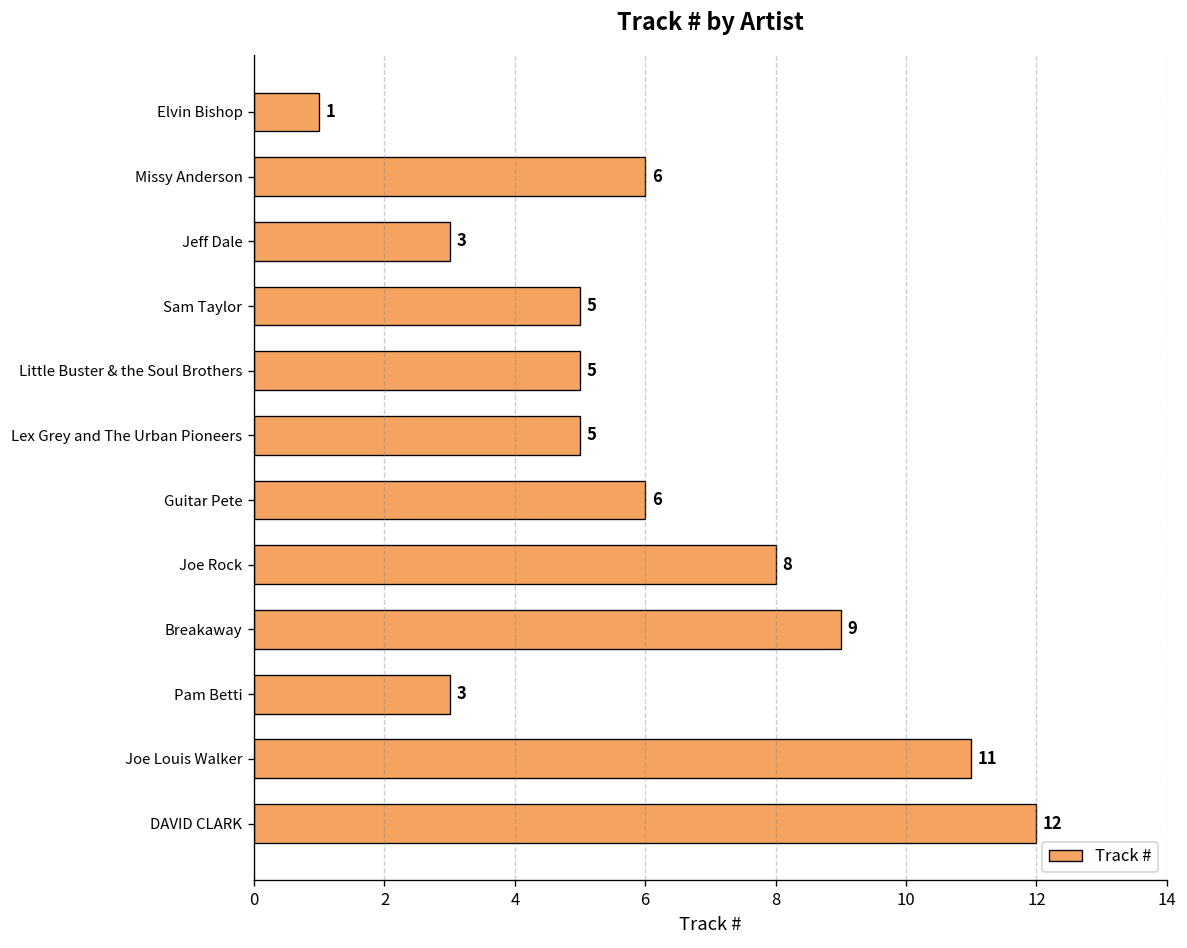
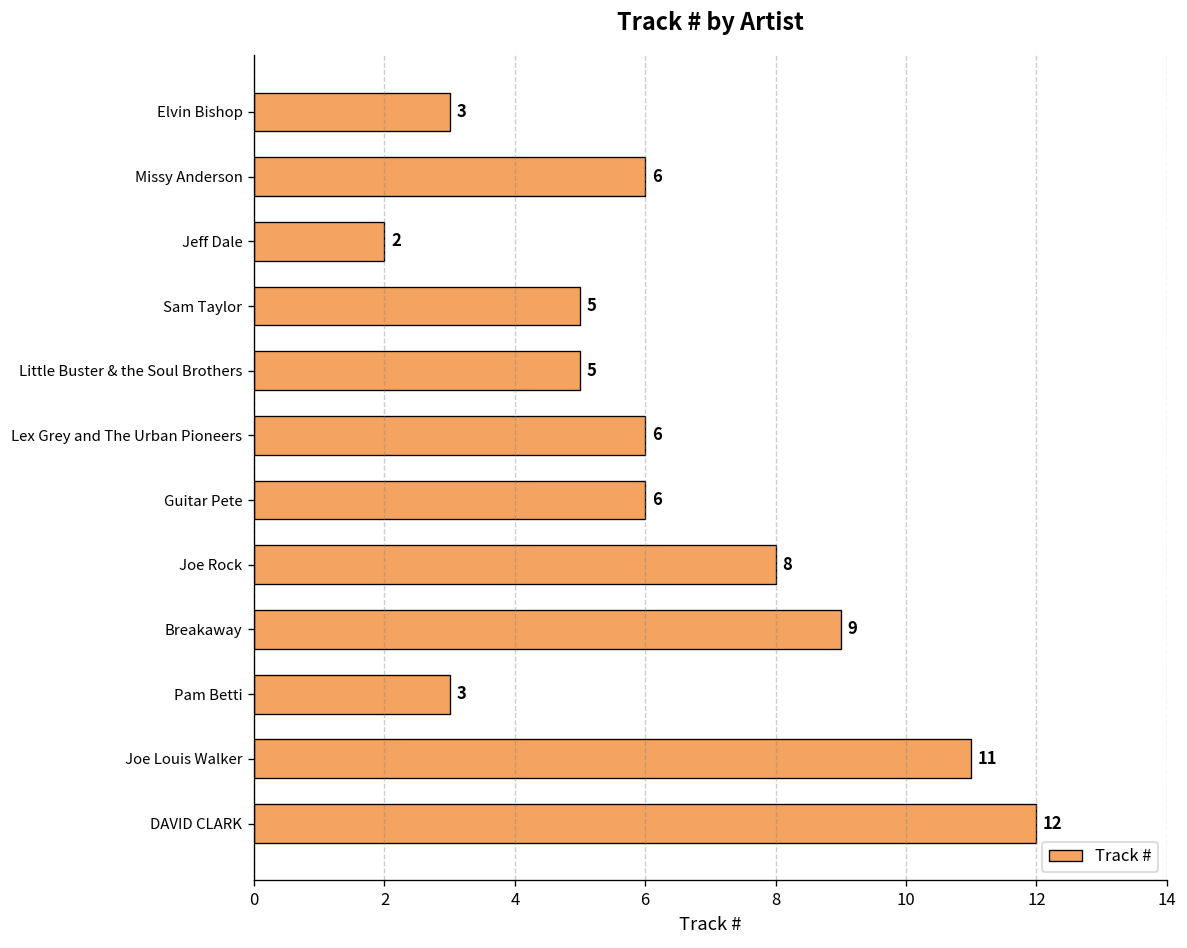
Elvin Bishop: 1 -> 3
Jeff Dale: 3 -> 2
Lex Grey and The Urban Pioneers: 5 -> 6
